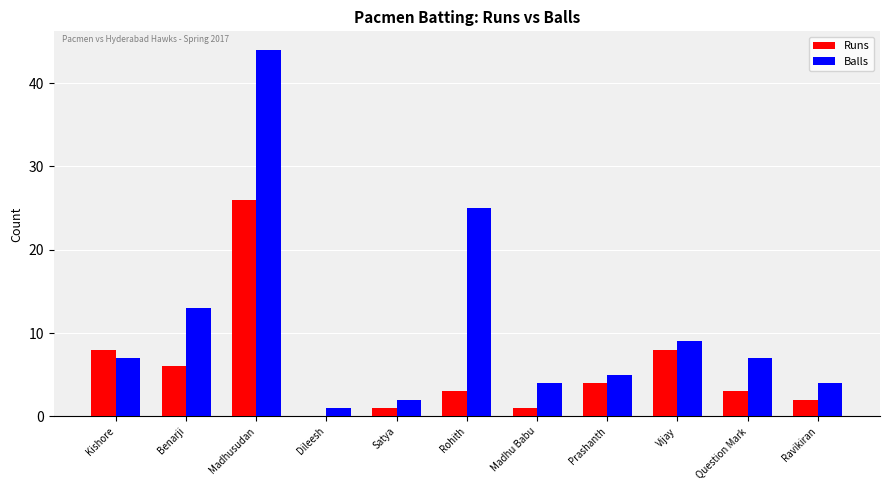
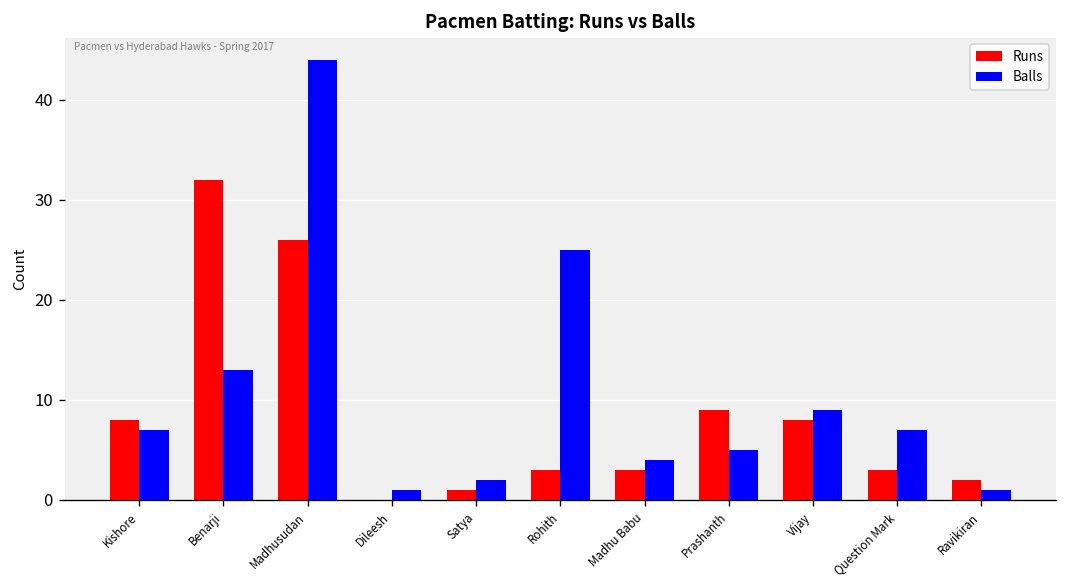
Runs, Benarji: 6 -> 32
Runs, Madhu Babu: 1 -> 3
Runs, Prashanth: 4 -> 9
Balls, Ravikiran: 4 -> 1
